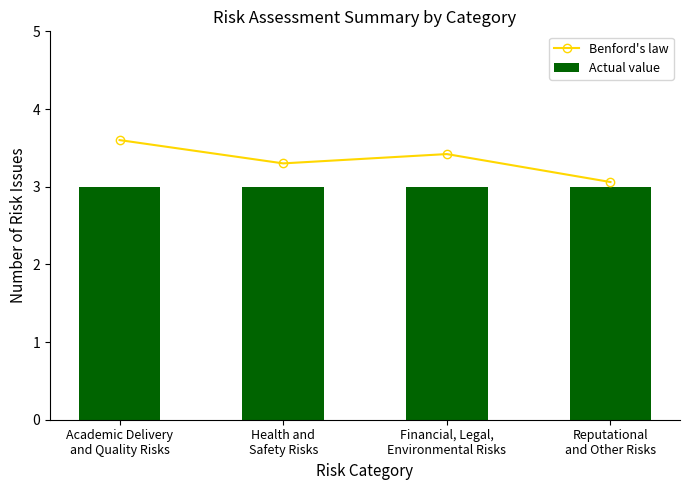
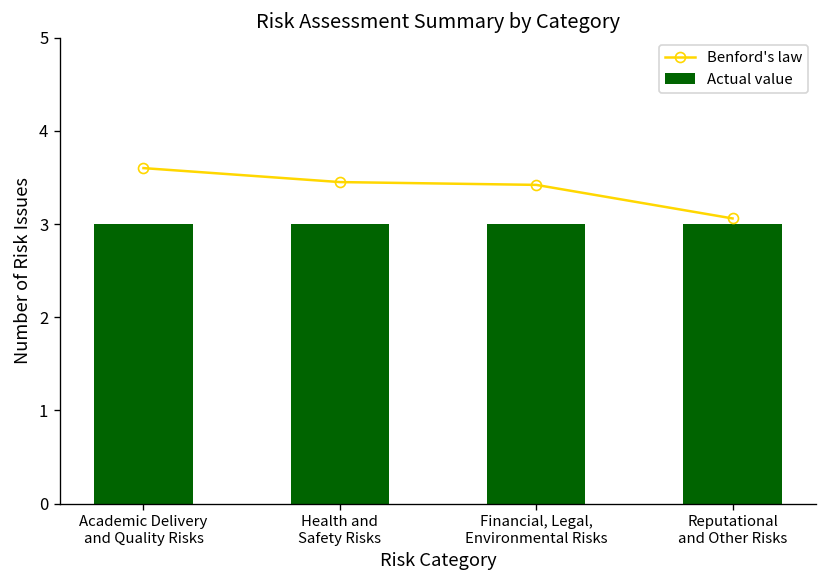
Benford's law, Health and Safety Risks: 3.3 -> 3.5
